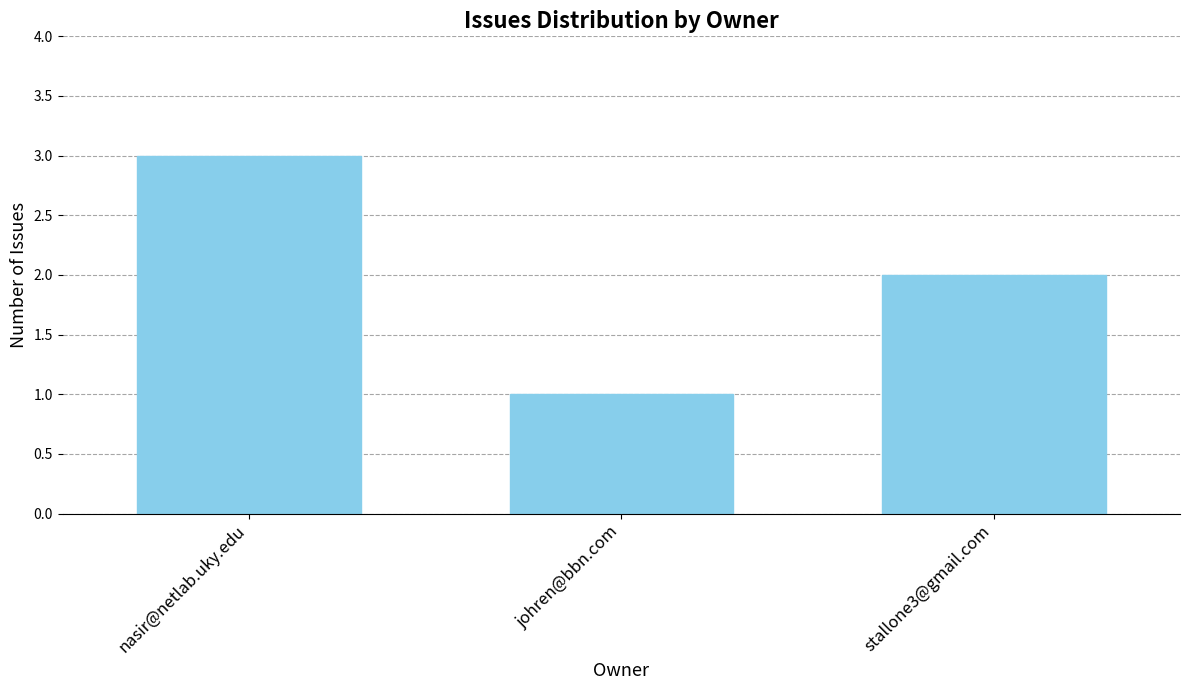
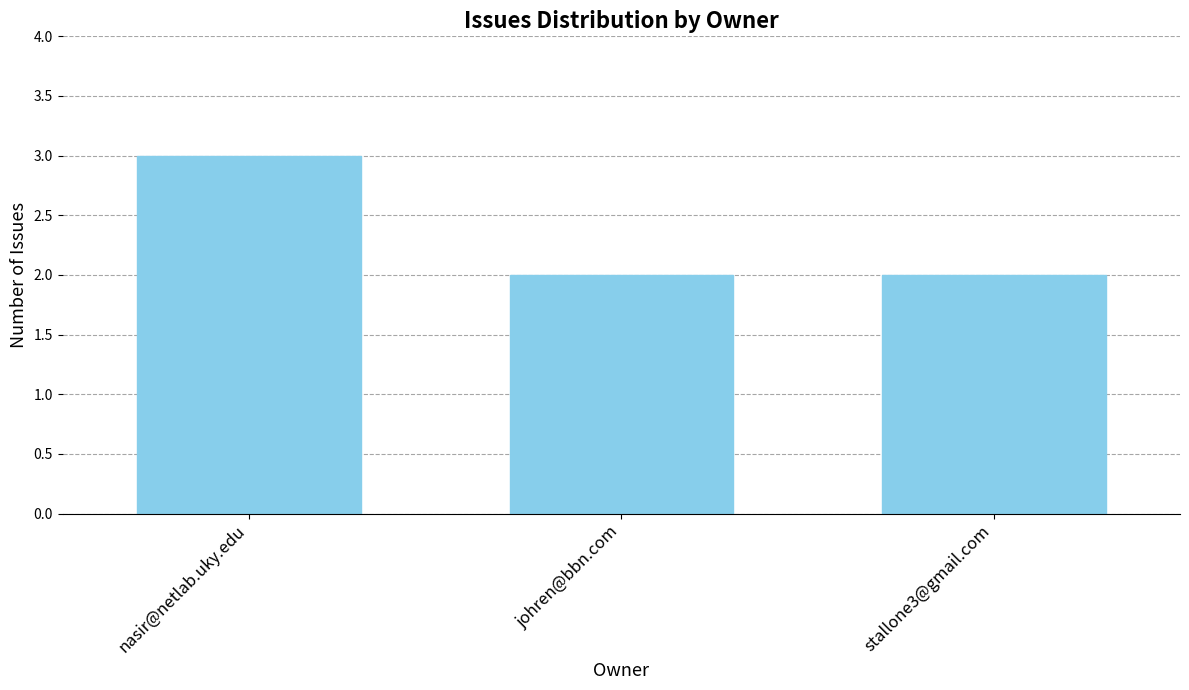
johren@bbn.com: 1 -> 2
